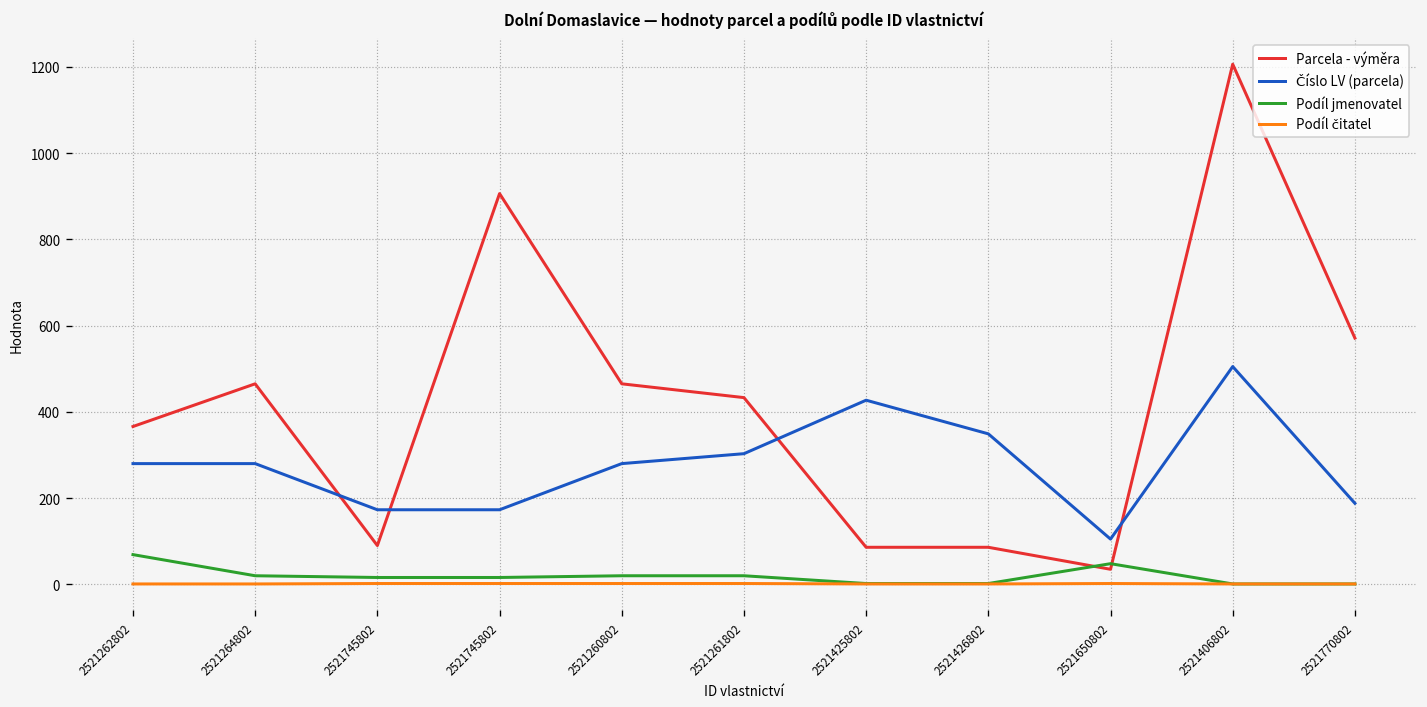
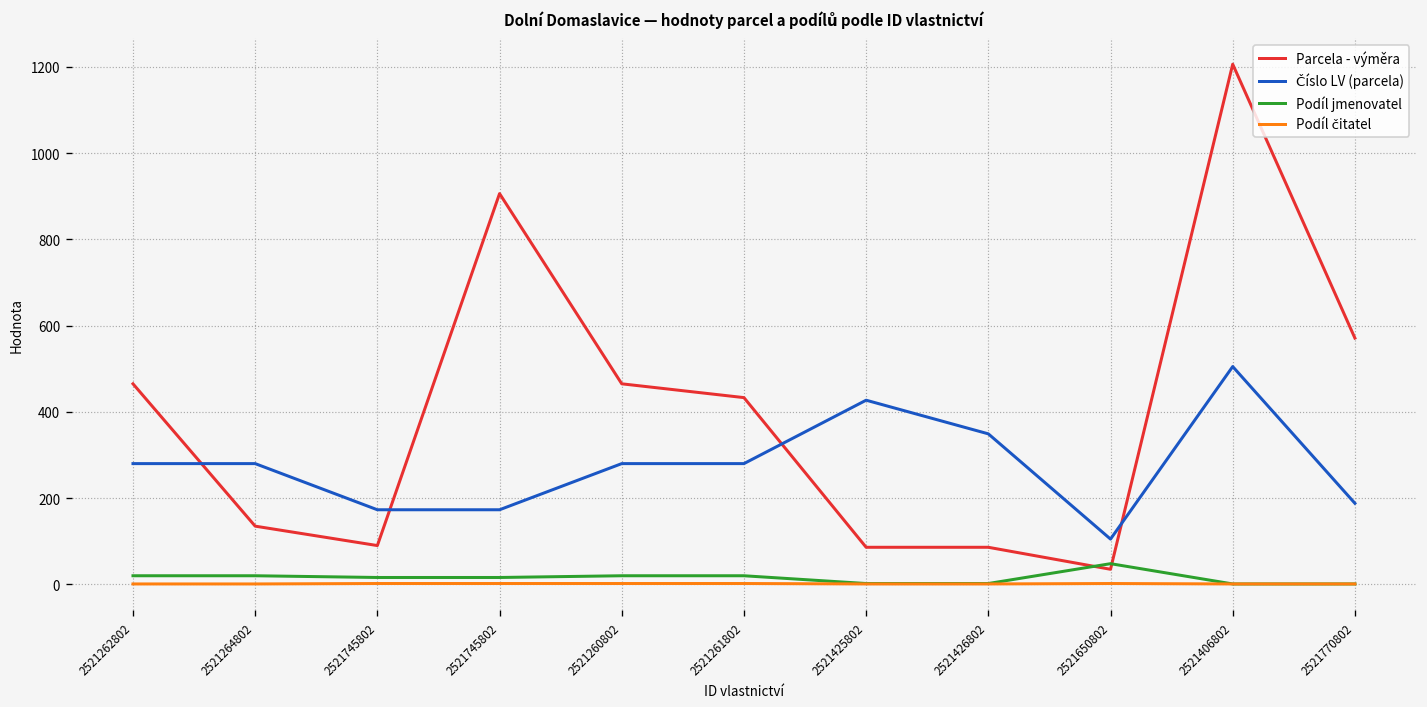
Parcela - výměra, 2521262802: 370 -> 470
Podíl jmenovatel, 2521262802: 70 -> 20
Parcela - výměra, 2521264802: 470 -> 140
Číslo LV (parcela), 2521261802: 300 -> 280
